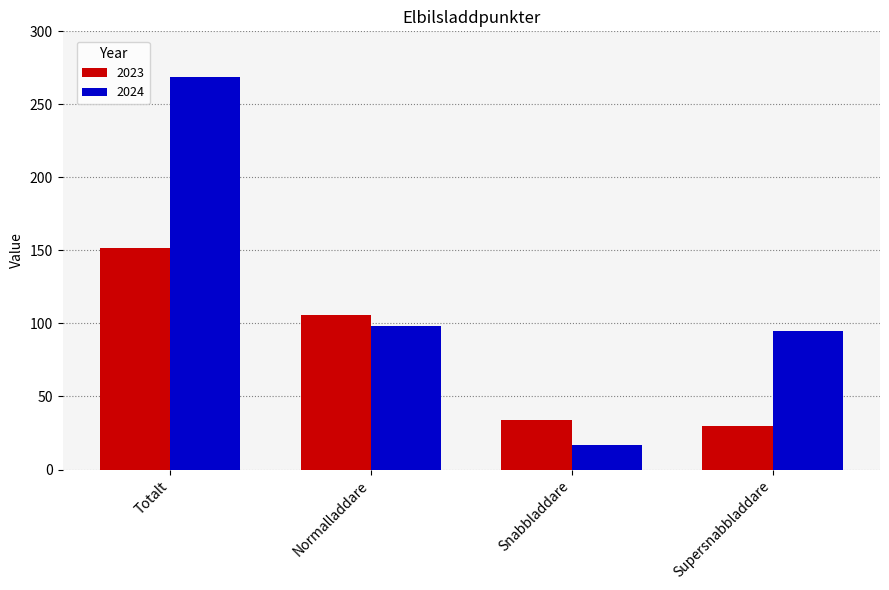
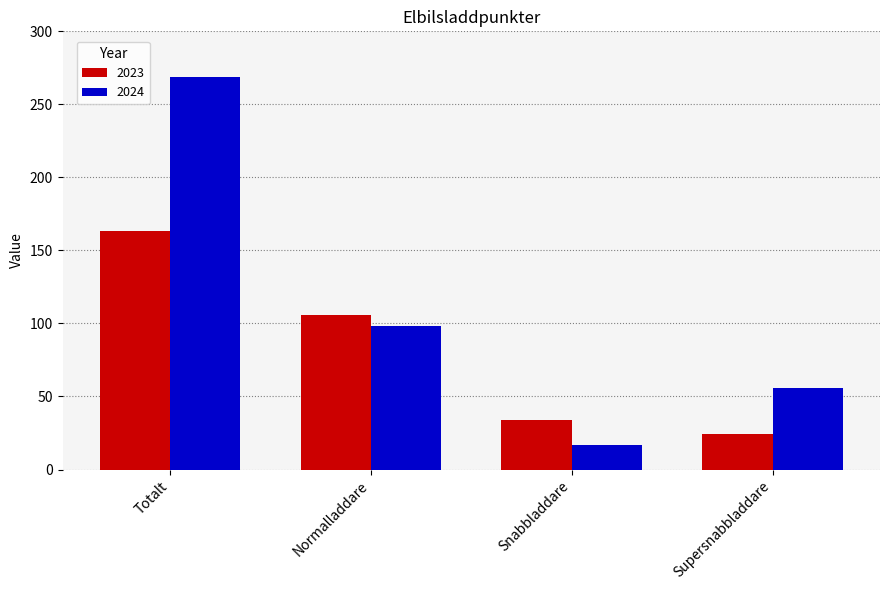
2023, Totalt: 152 -> 163
2023, Supersnabbladdare: 30 -> 24
2024, Supersnabbladdare: 95 -> 56
